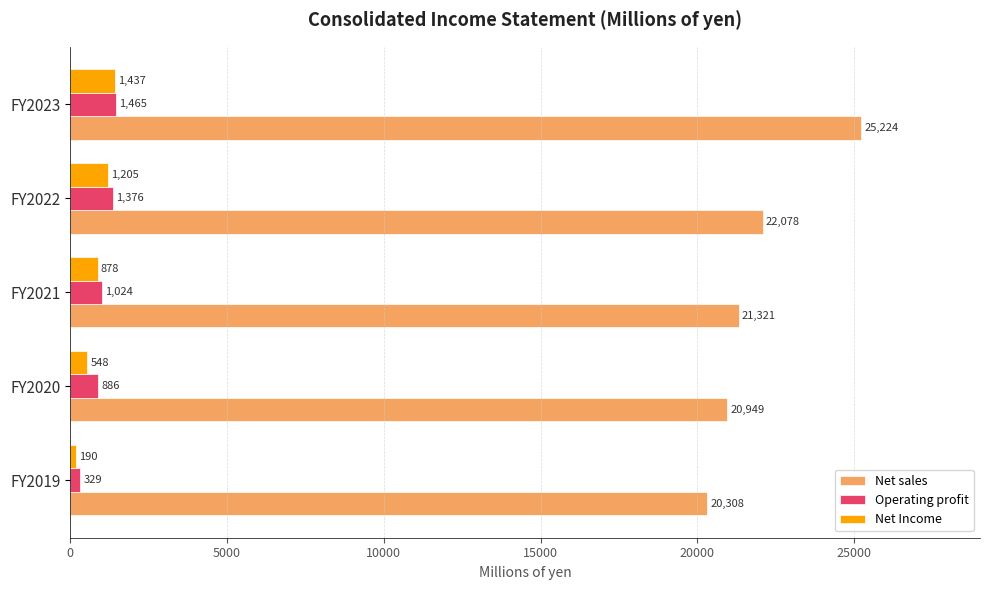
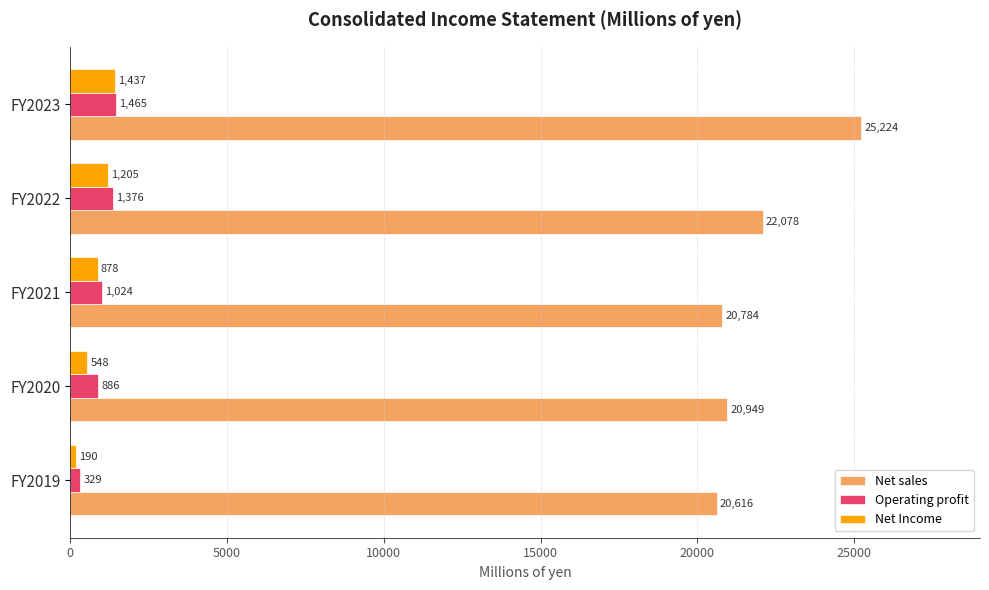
Net sales, FY2021: 21,321 -> 20,784
Net sales, FY2019: 20,308 -> 20,616
